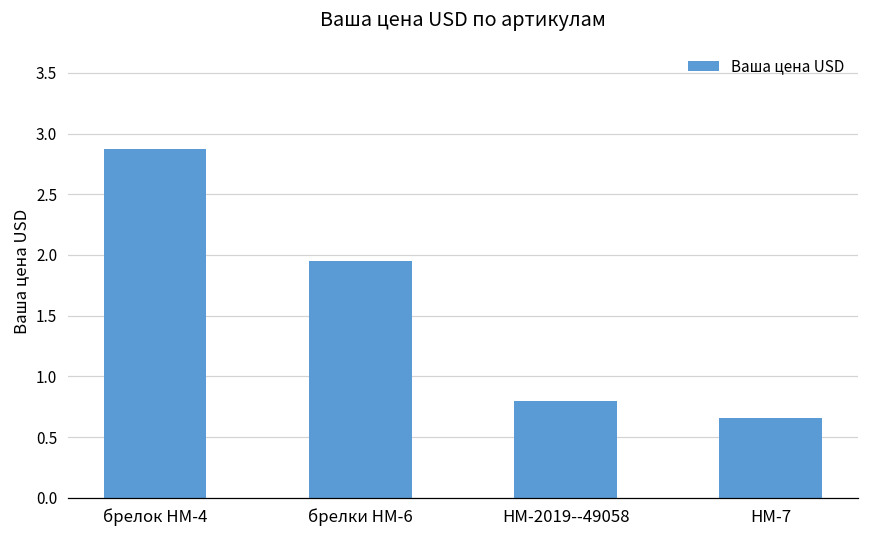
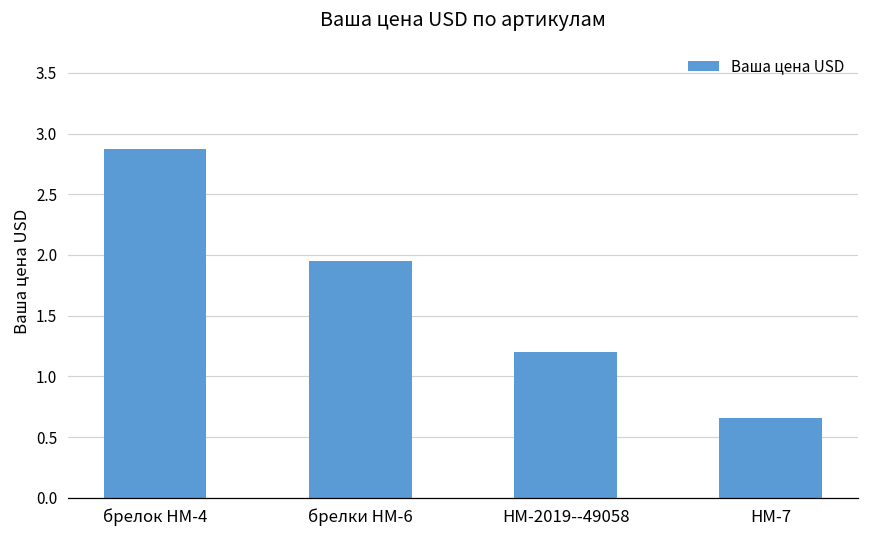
НМ-2019--49058: 0.8 -> 1.2
